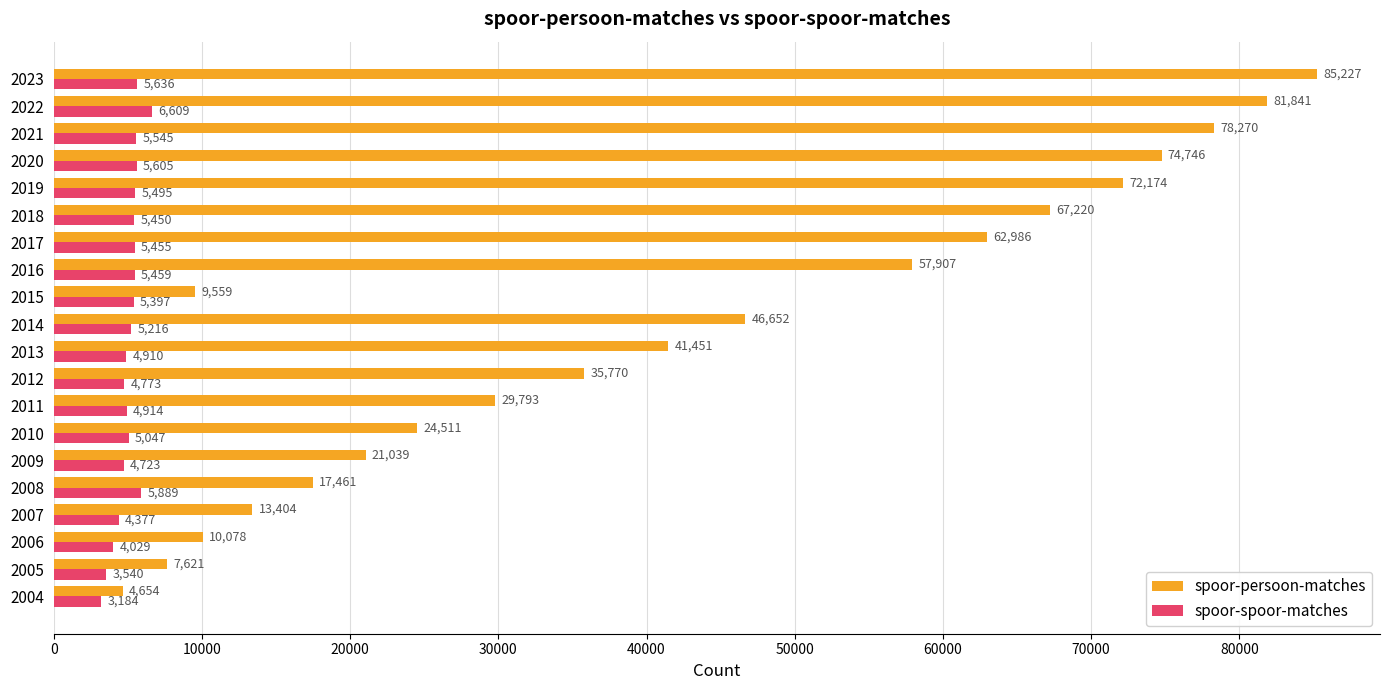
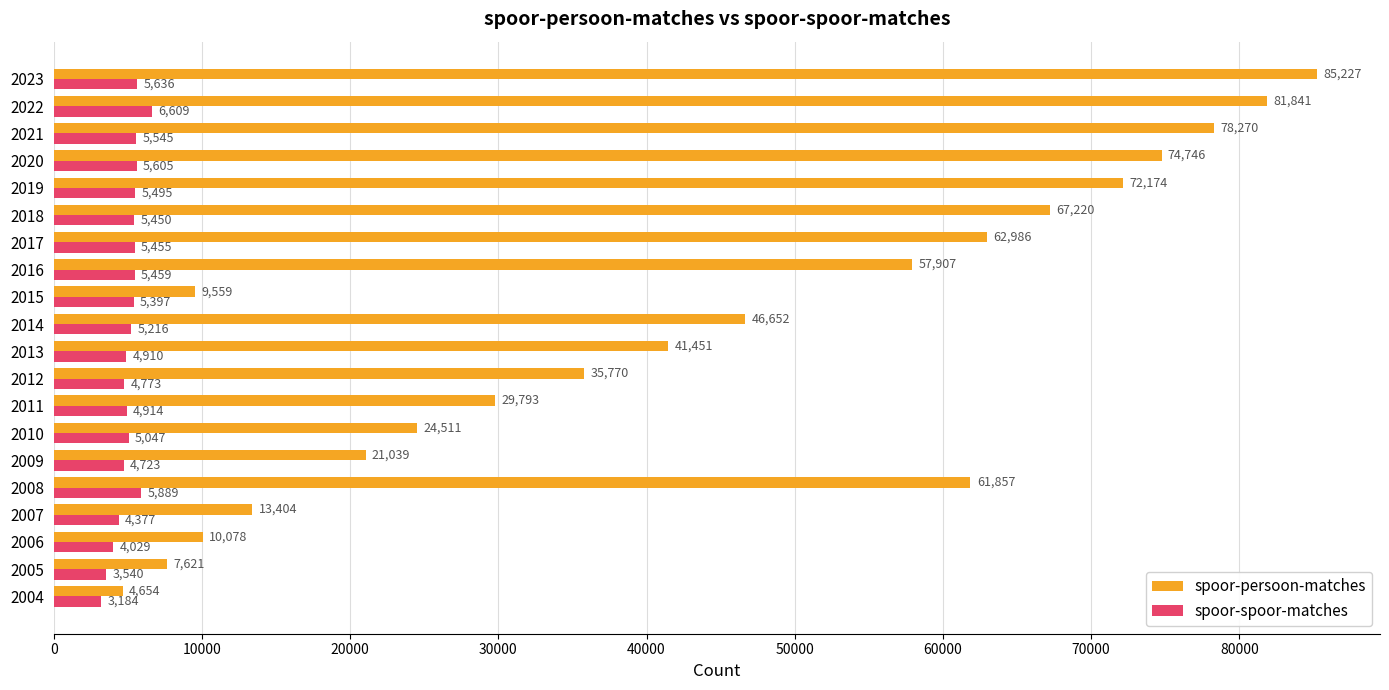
spoor-persoon-matches, 2008: 17,461 -> 61,857
